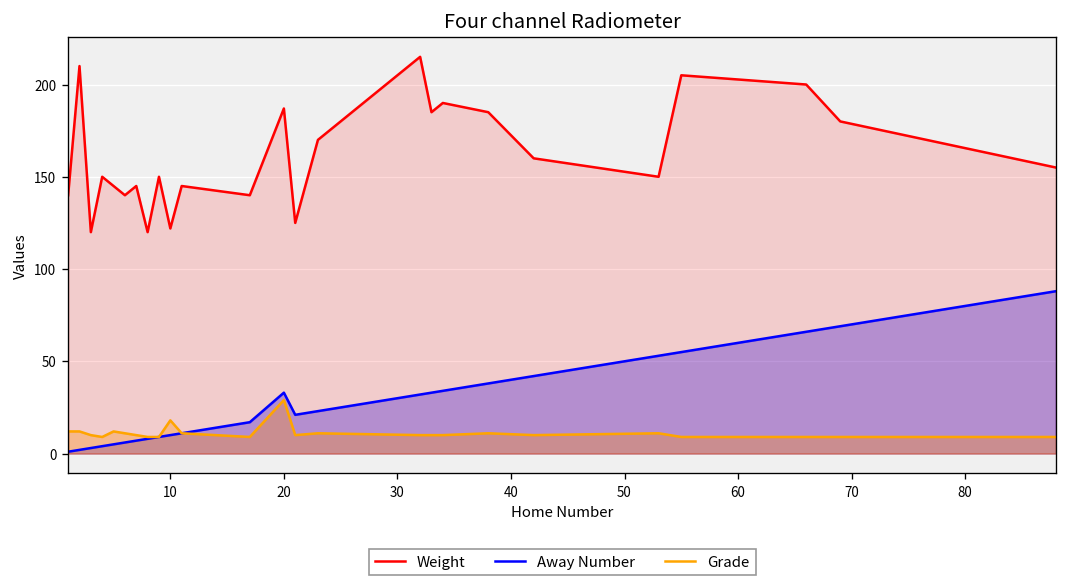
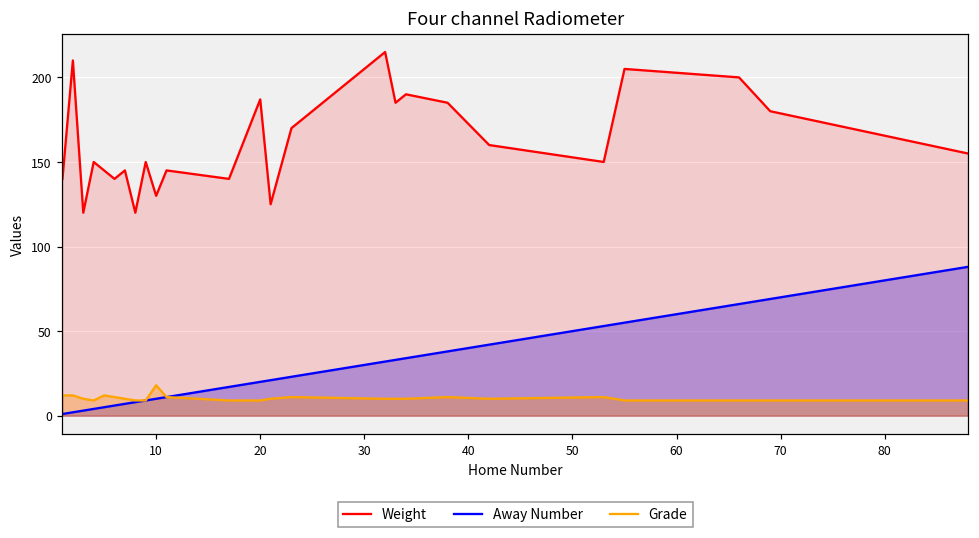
Weight, 10: 122 -> 130
Away Number, 20: 33 -> 20
Grade, 20: 29 -> 9
